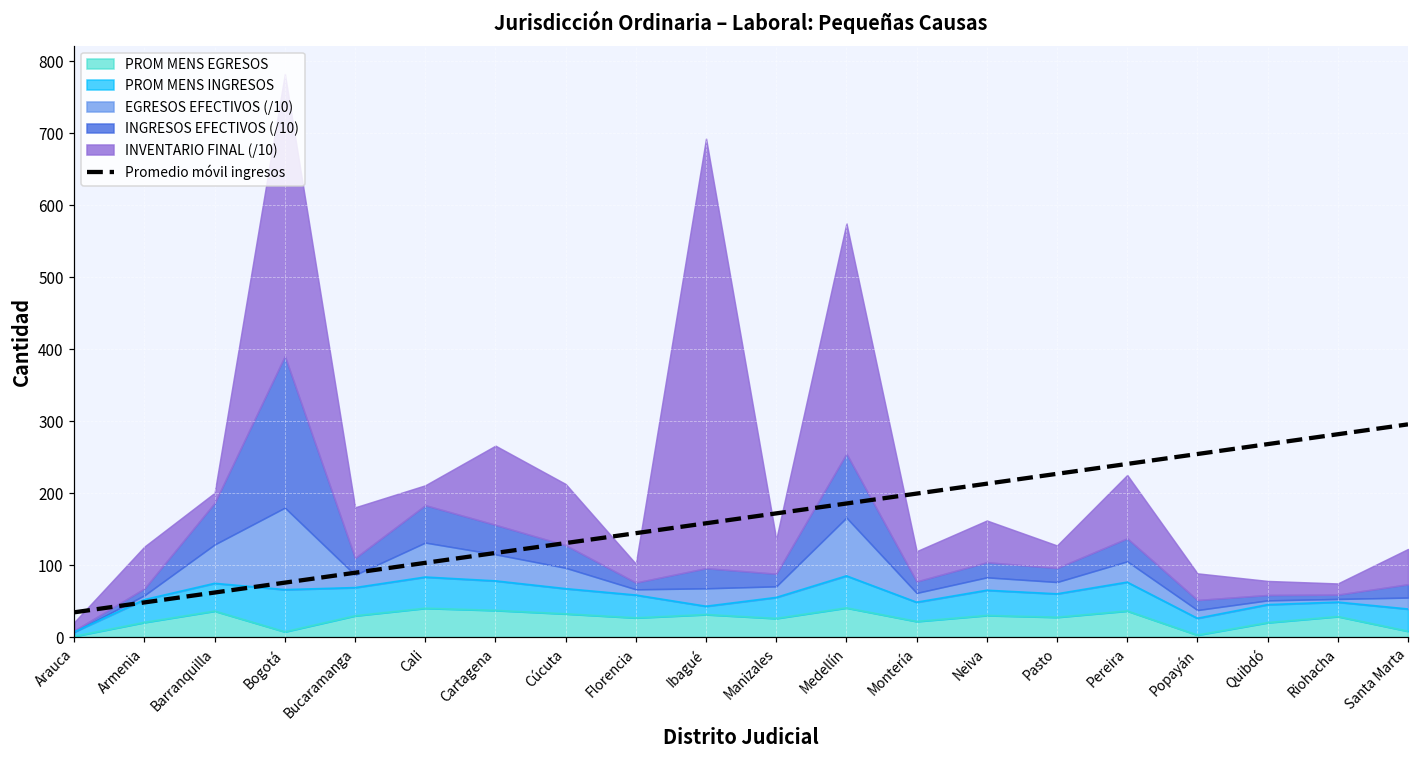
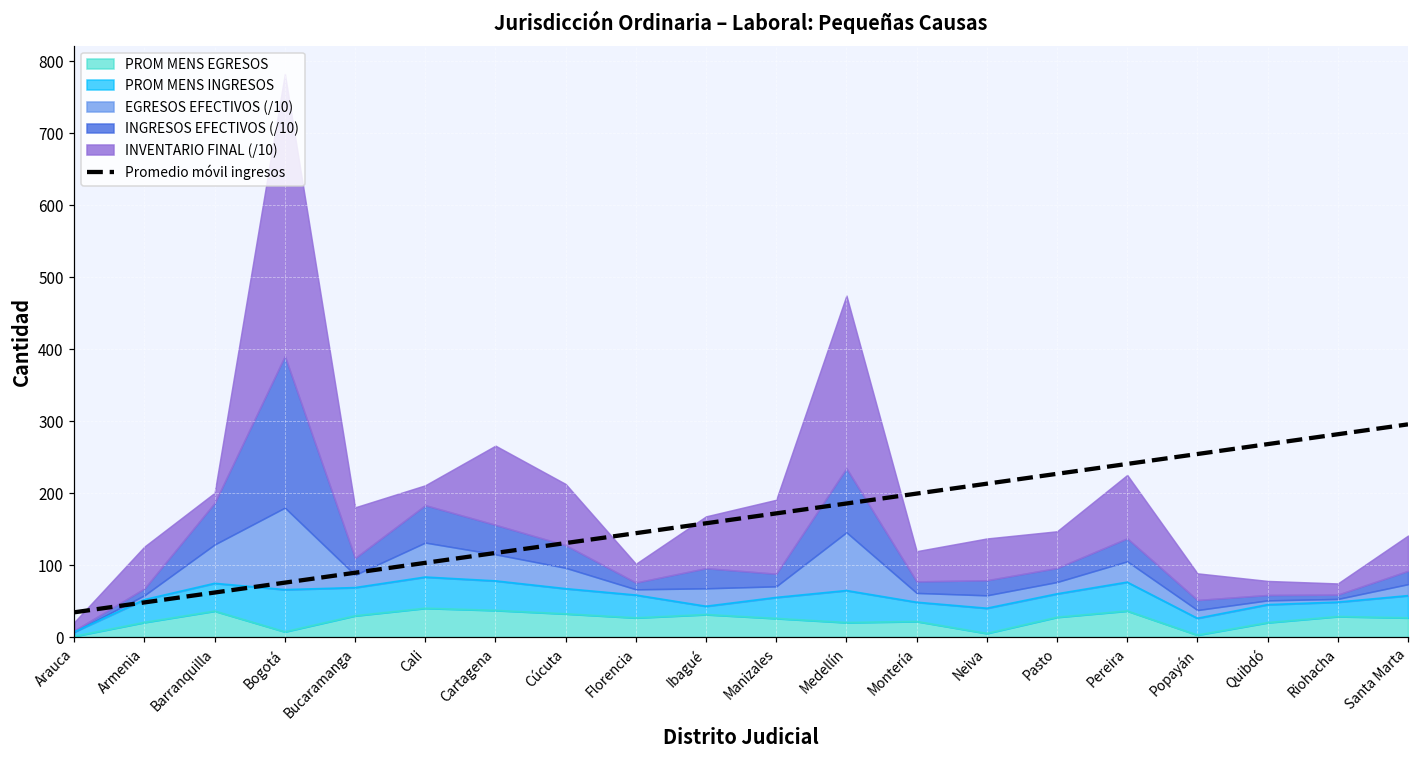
INVENTARIO FINAL (/10), Ibagué: 600 -> 70
INVENTARIO FINAL (/10), Manizales: 50 -> 100
PROM MENS EGRESOS, Medellín: 40 -> 20
INVENTARIO FINAL (/10), Medellín: 320 -> 240
PROM MENS EGRESOS, Neiva: 30 -> 10
INVENTARIO FINAL (/10), Pasto: 30 -> 50
PROM MENS EGRESOS, Santa Marta: 10 -> 30
